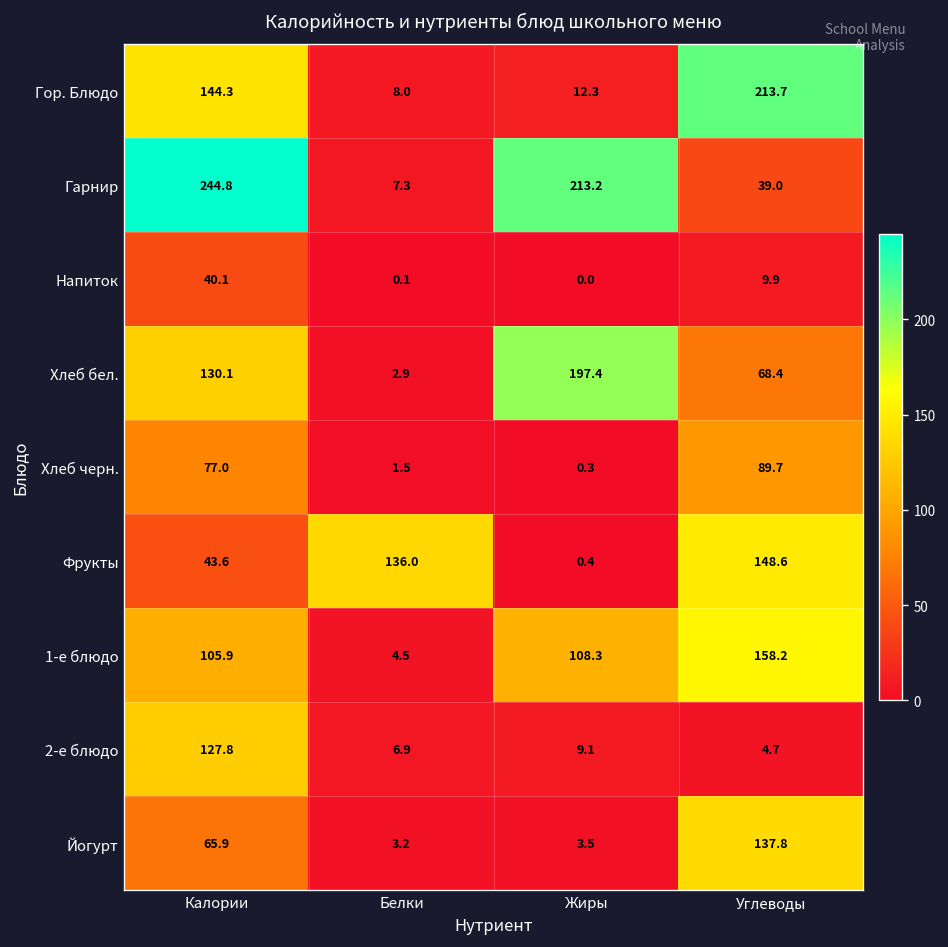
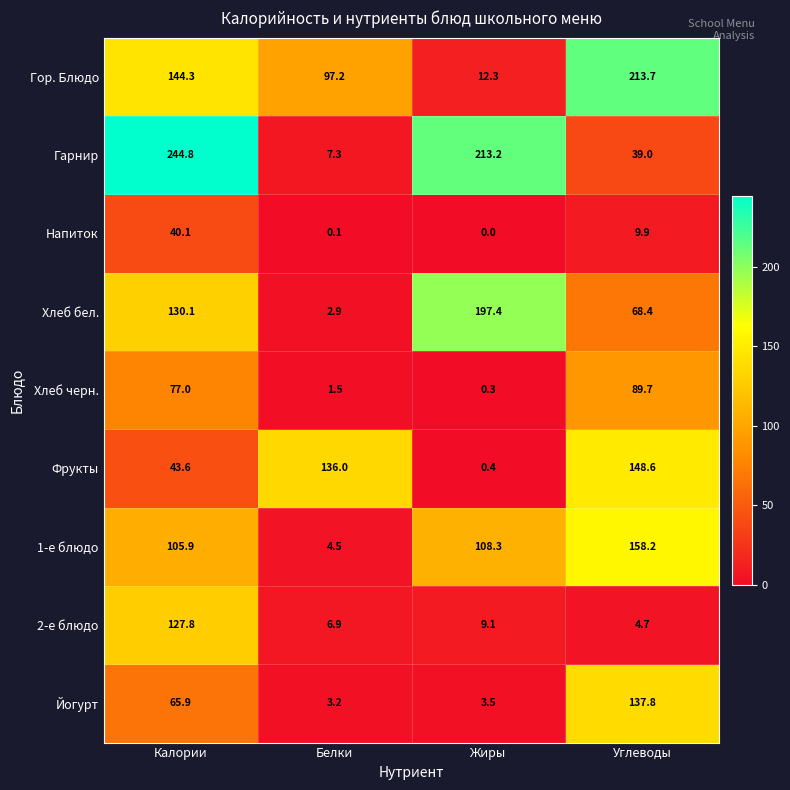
Гор. Блюдо, Белки: 8.0 -> 97.2
